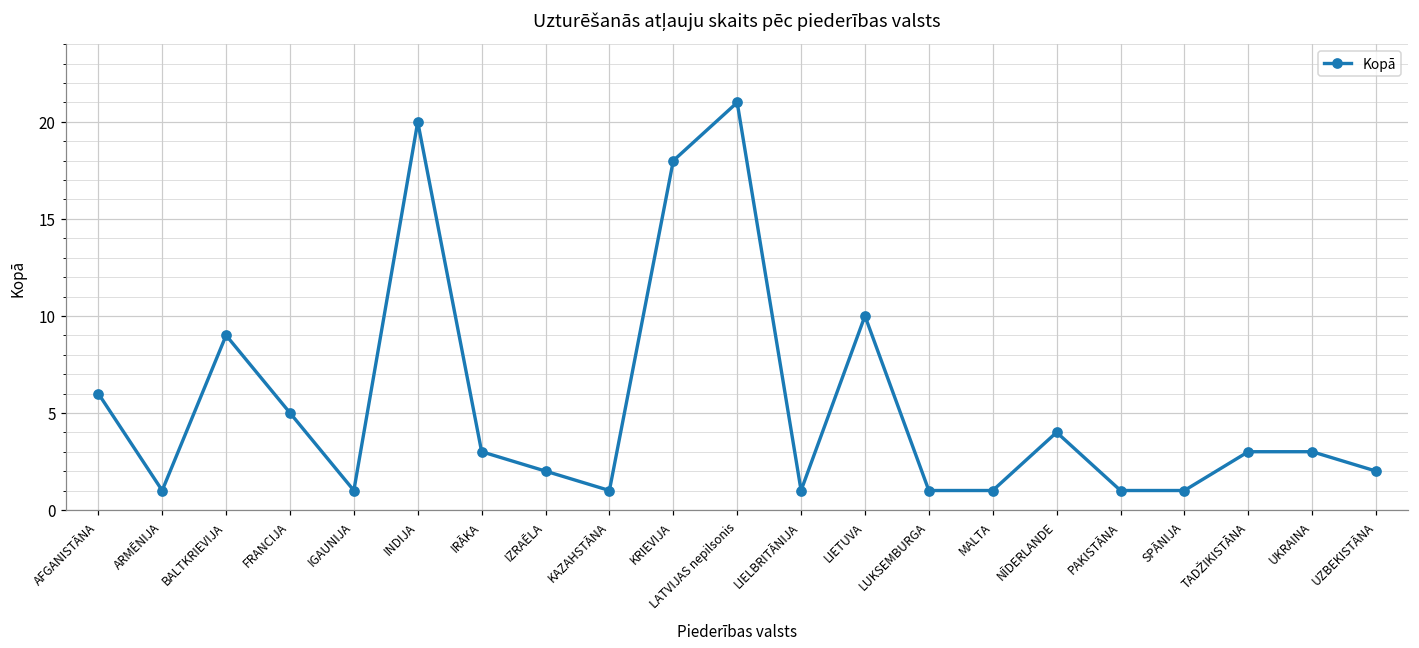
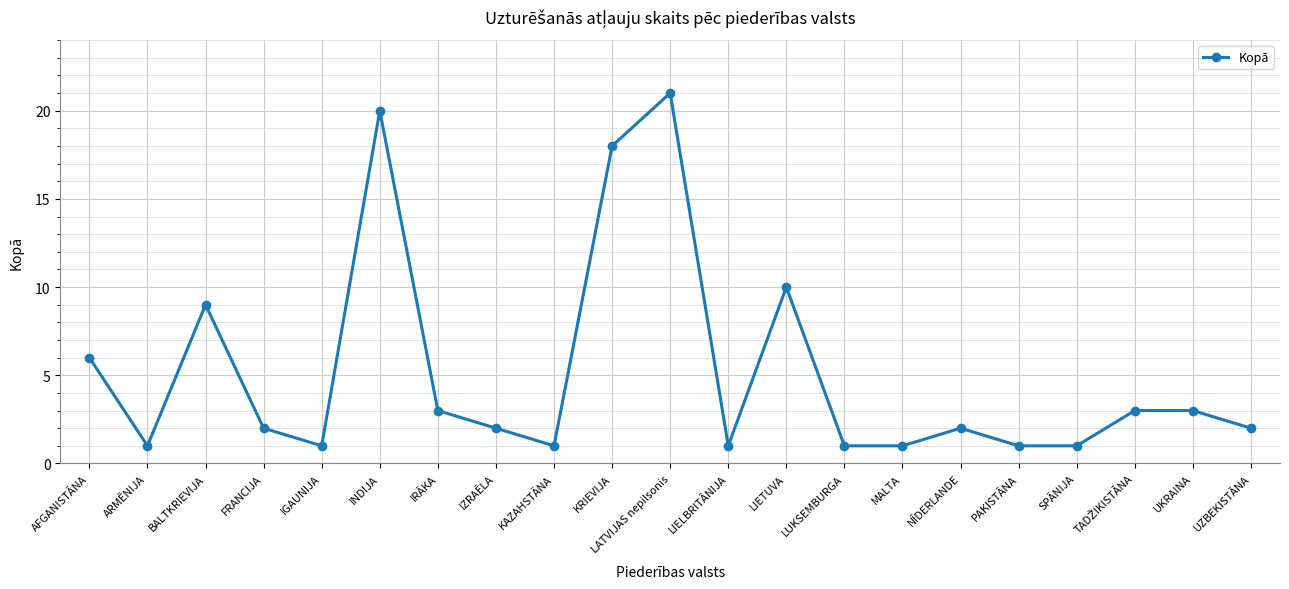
FRANCIJA: 5 -> 2
NĪDERLANDE: 4 -> 2
